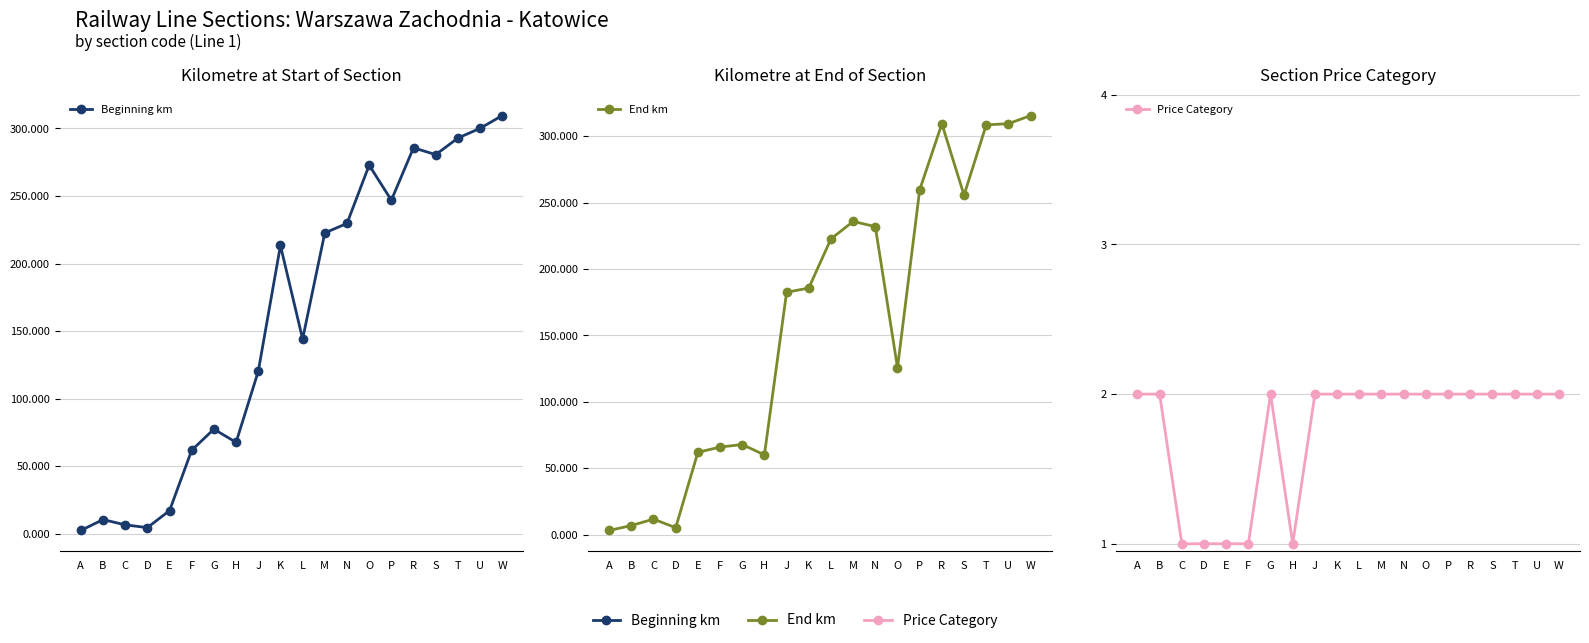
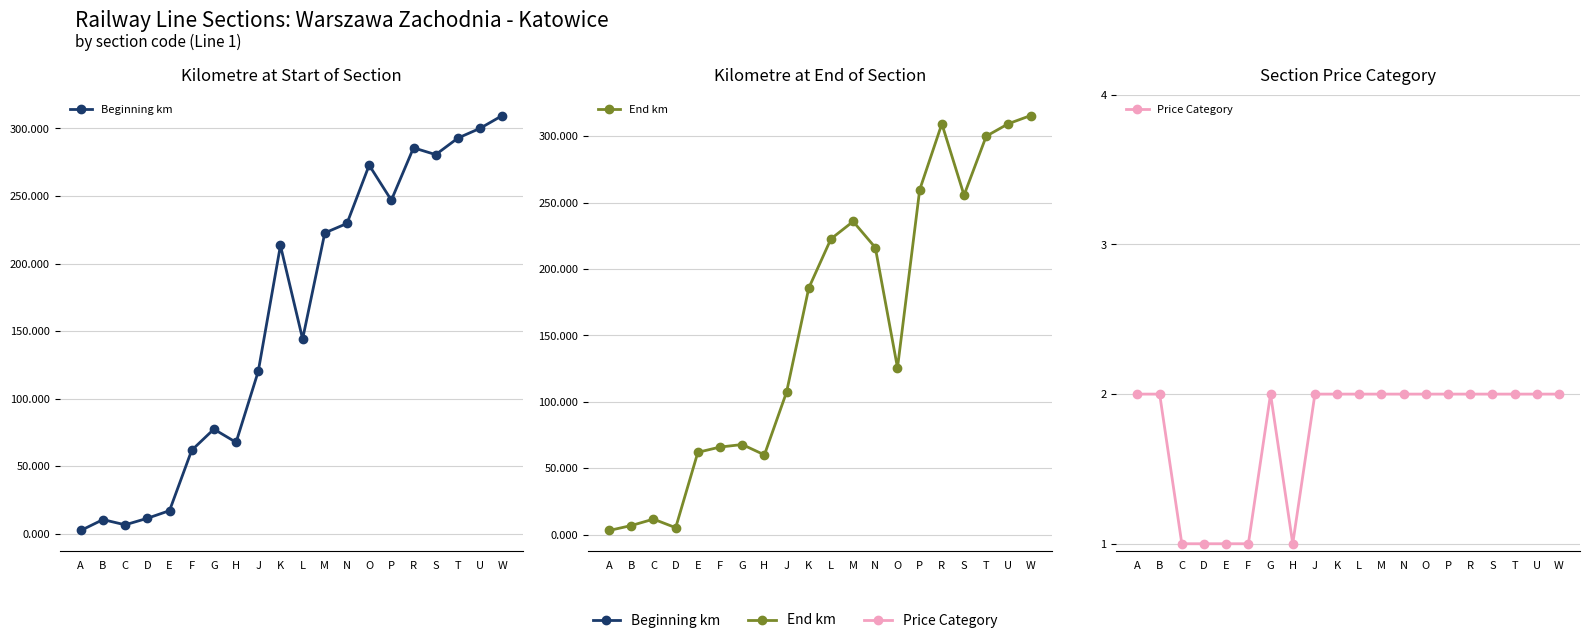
Kilometre at Start of Section, D: 5 -> 12
Kilometre at End of Section, J: 183 -> 107
Kilometre at End of Section, N: 232 -> 216
Kilometre at End of Section, T: 309 -> 300
